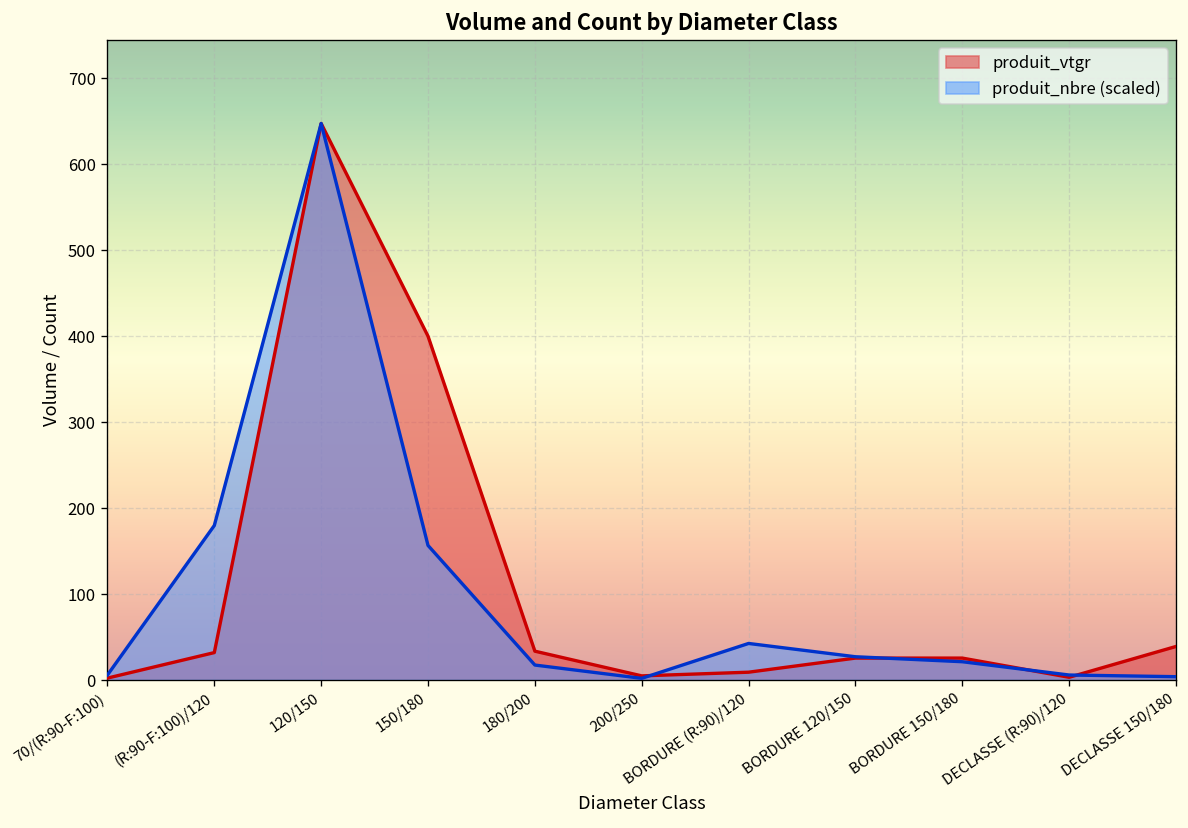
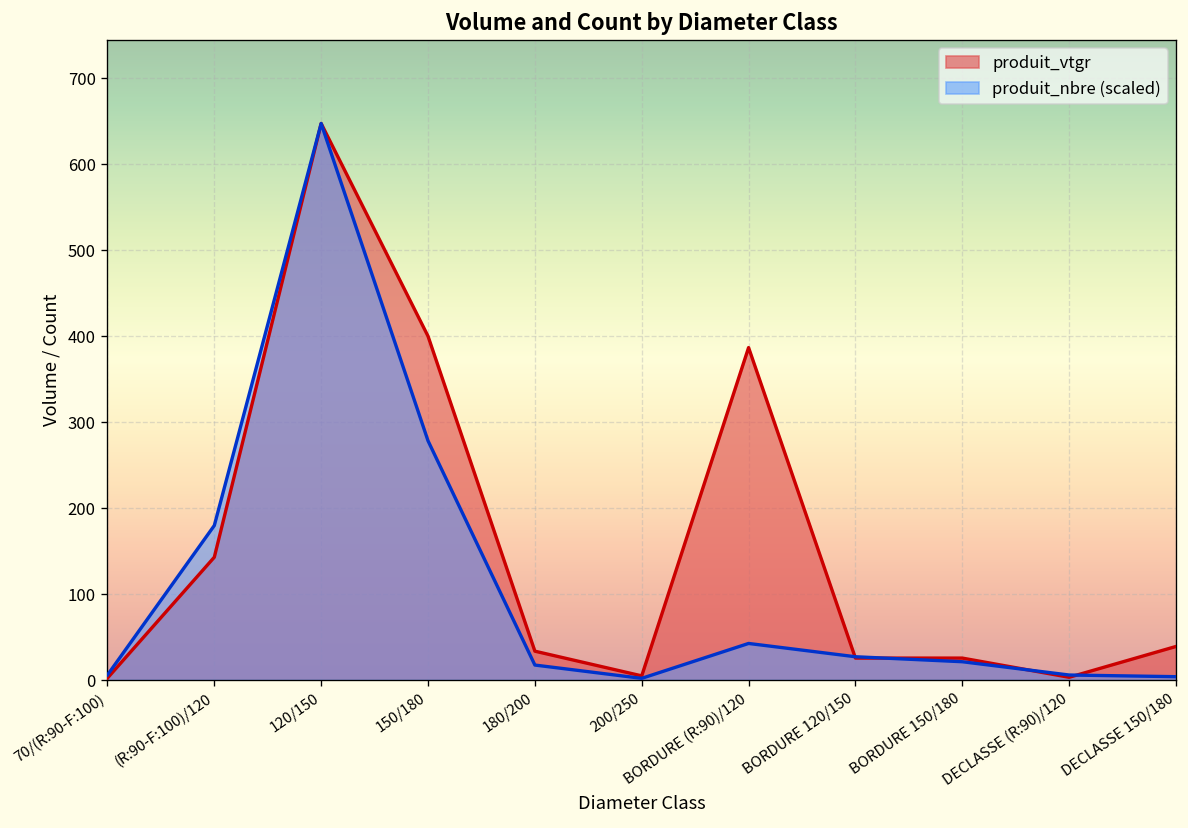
produit_vtgr, (R:90-F:100)/120: 30 -> 140
produit_nbre (scaled), 150/180: 160 -> 280
produit_vtgr, BORDURE (R:90)/120: 10 -> 390
